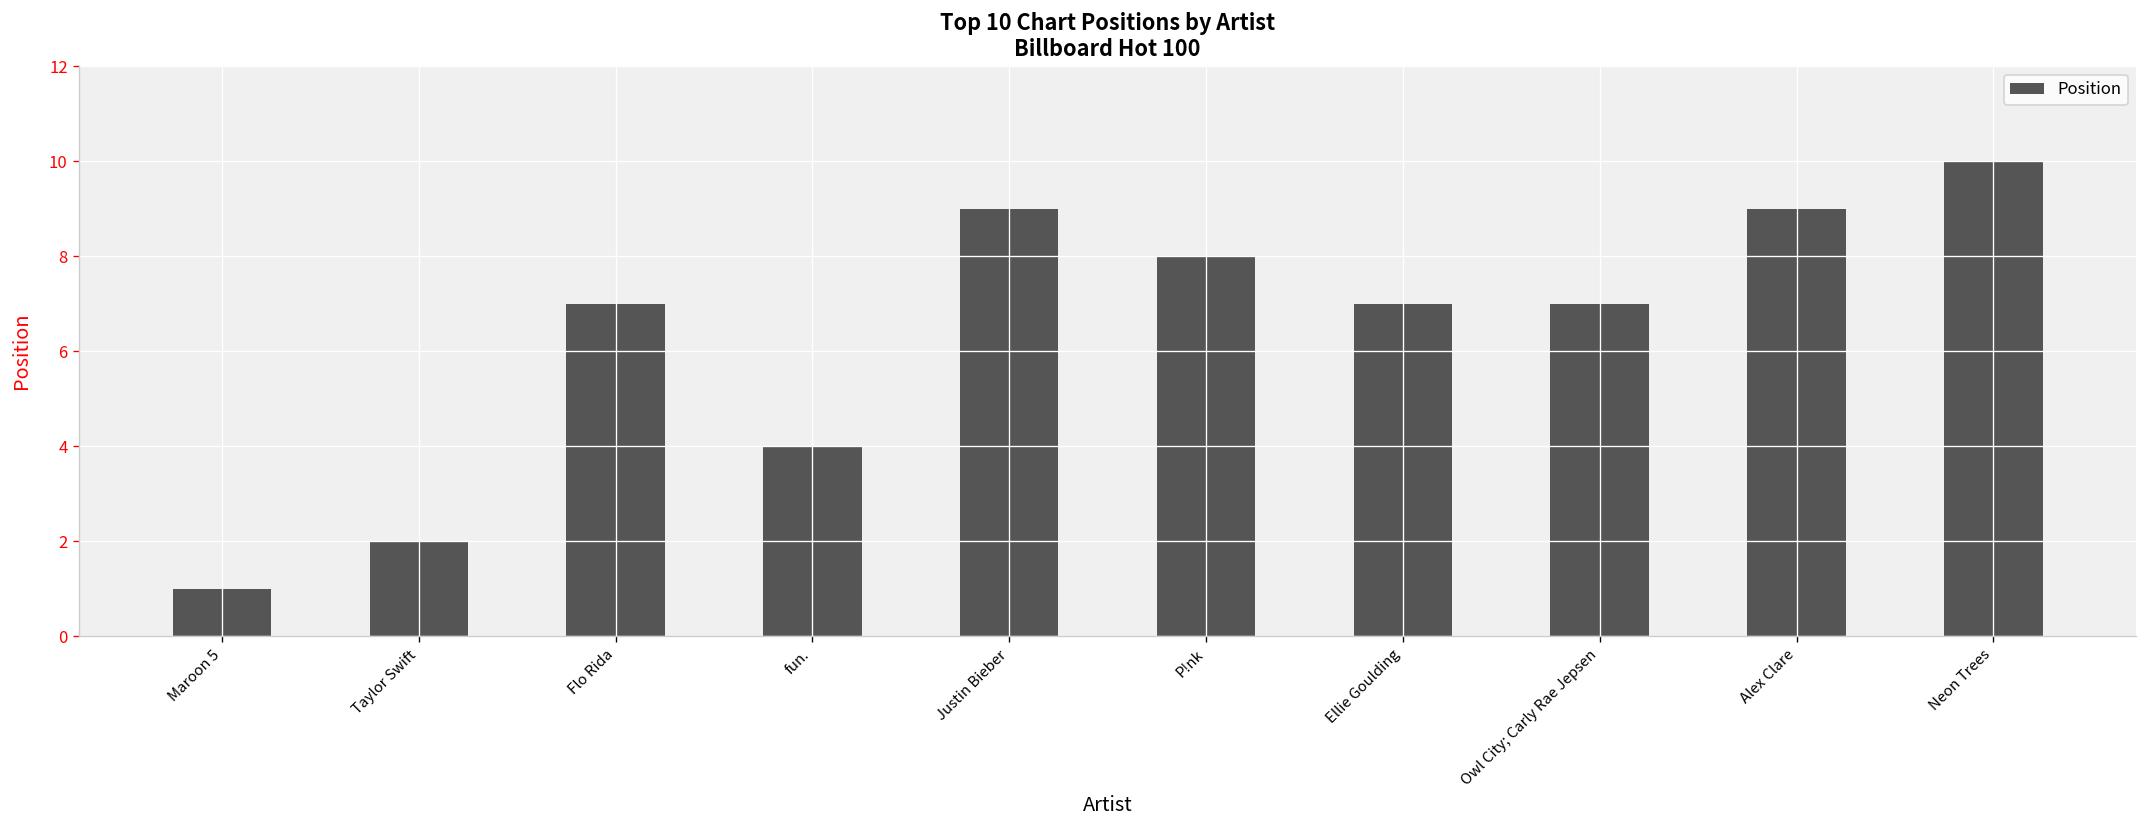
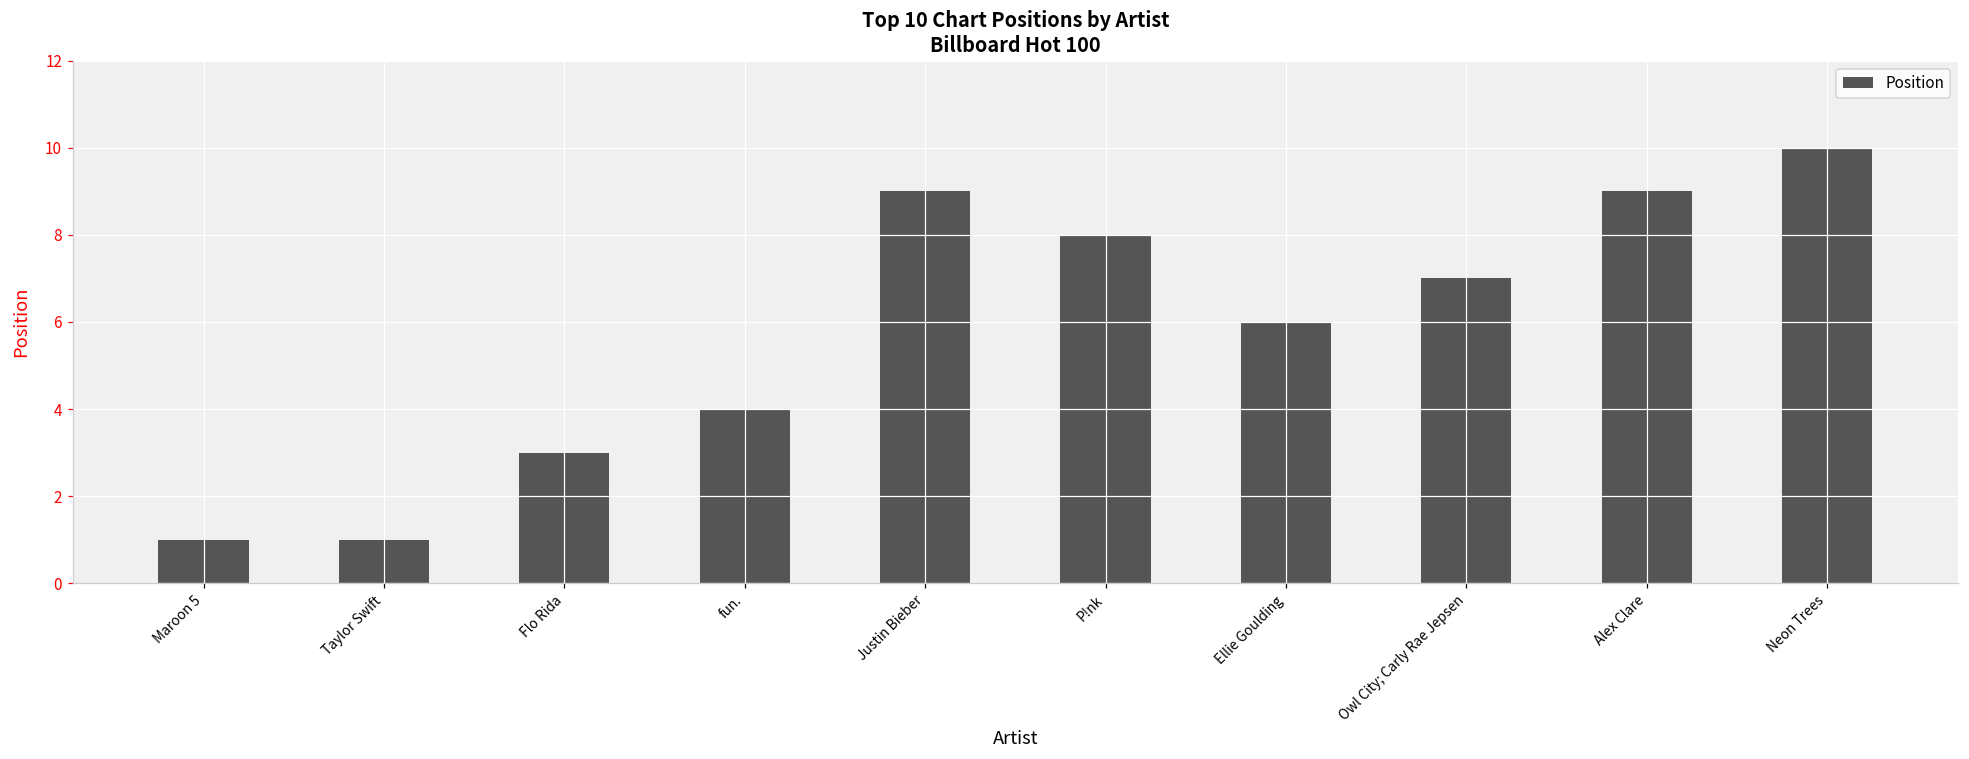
Taylor Swift: 2 -> 1
Flo Rida: 7 -> 3
Ellie Goulding: 7 -> 6
